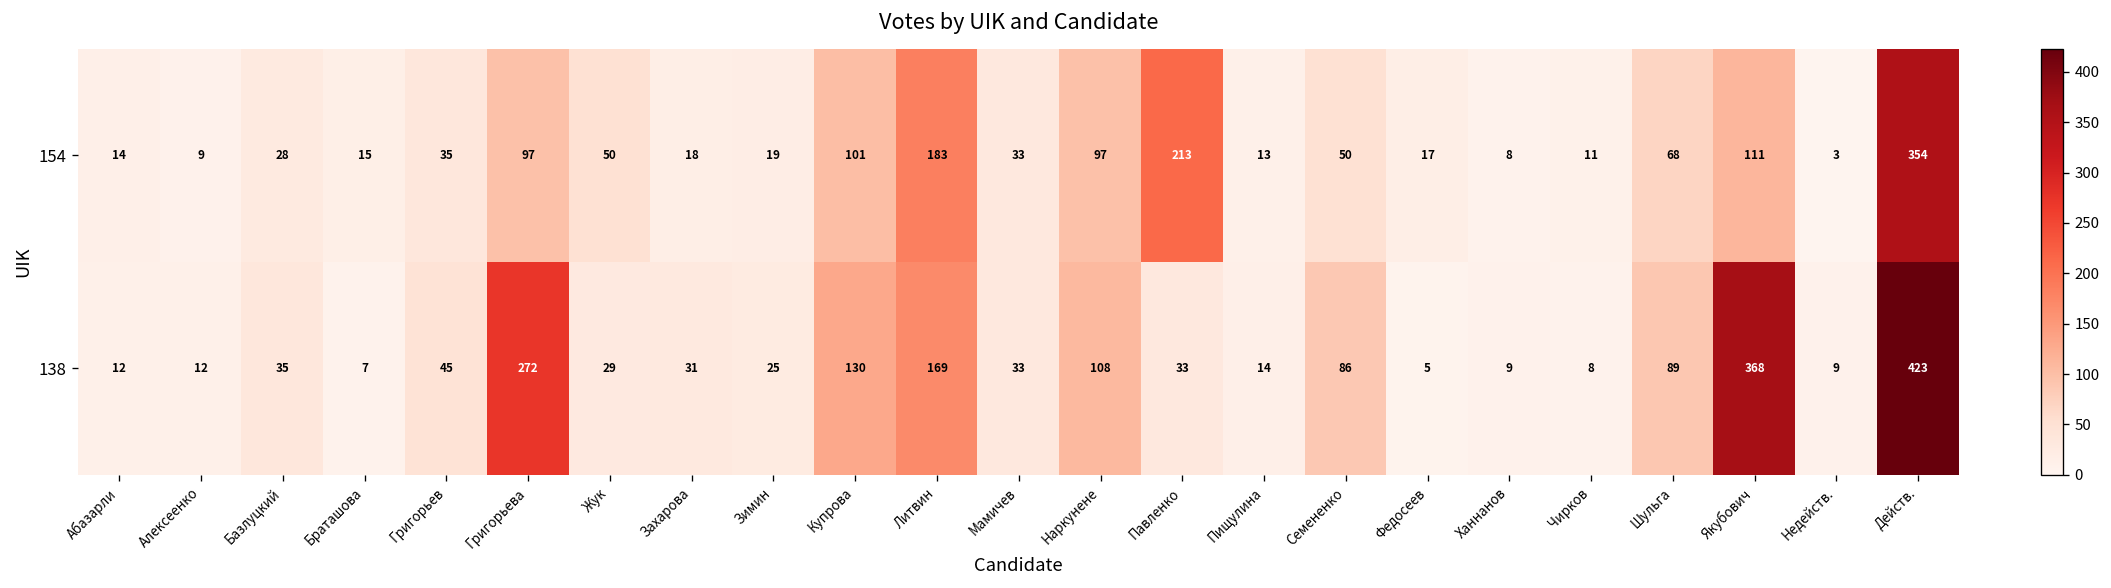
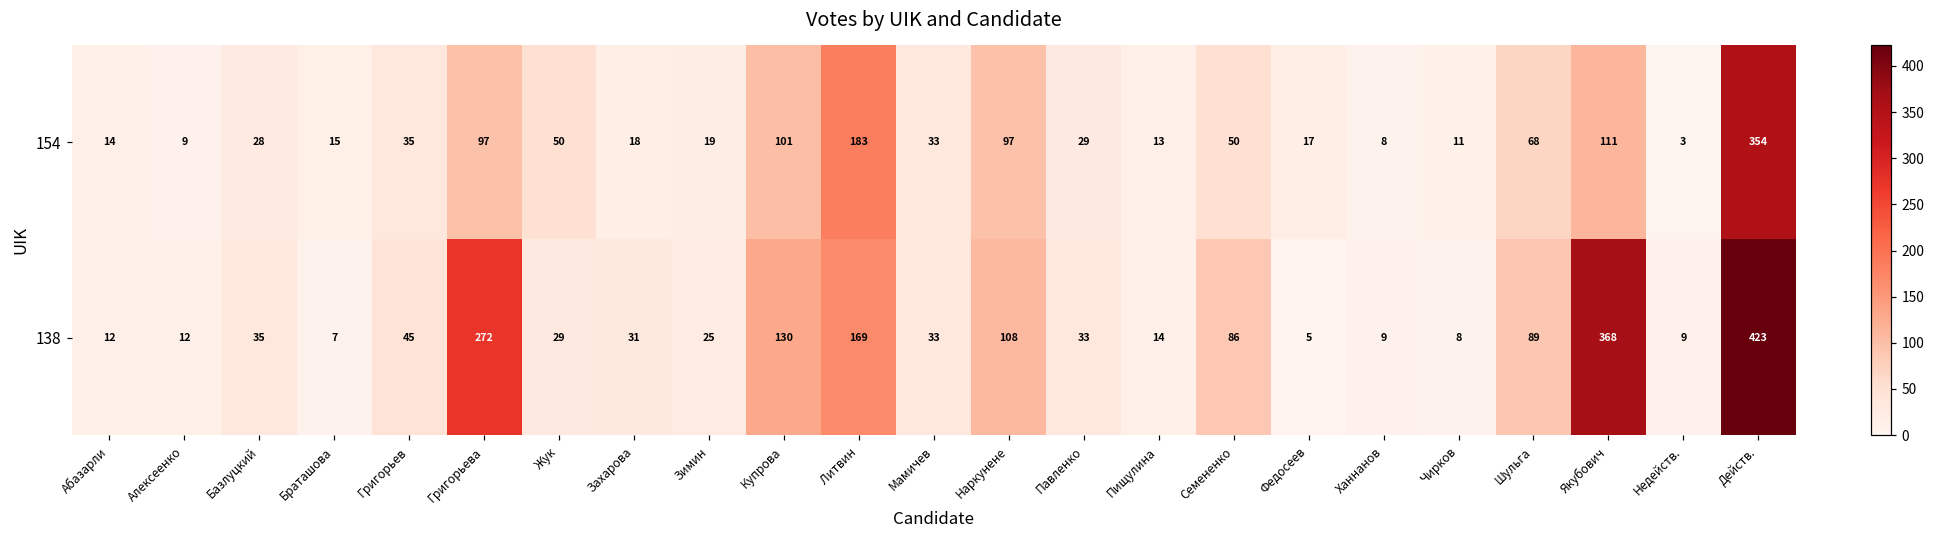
154, Павленко: 213 -> 29
